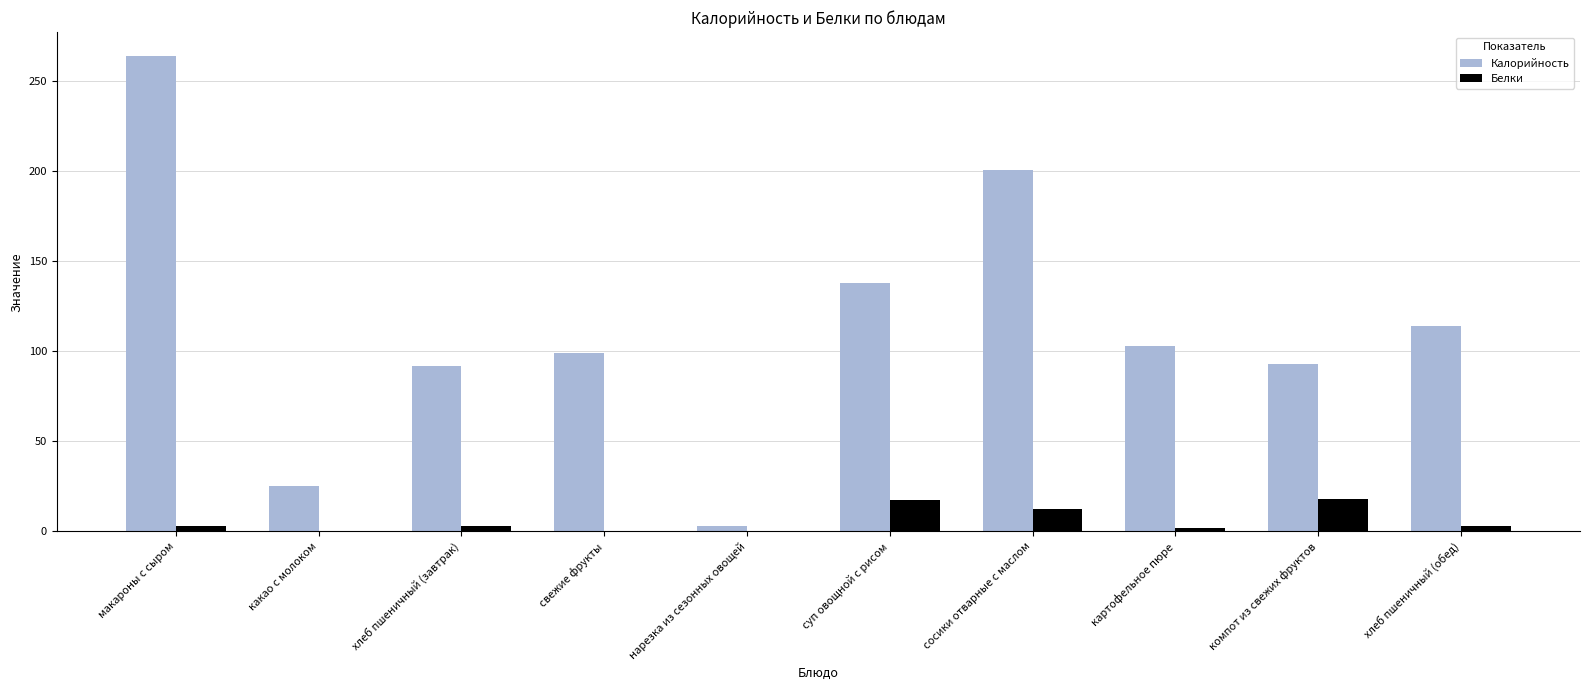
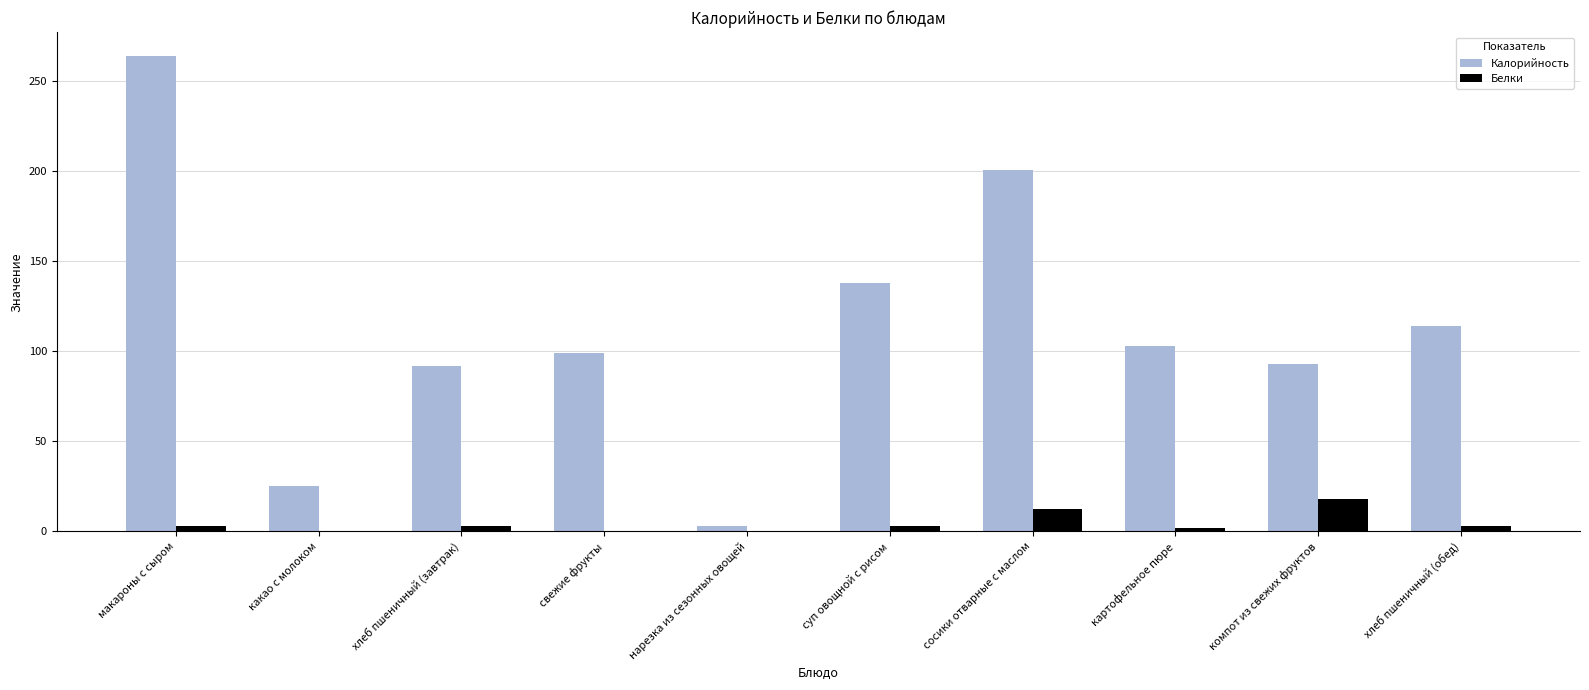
Белки, суп овощной с рисом: 17 -> 3
